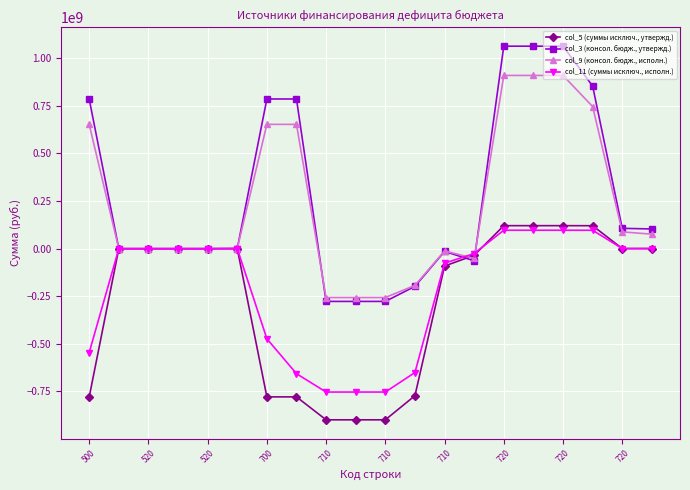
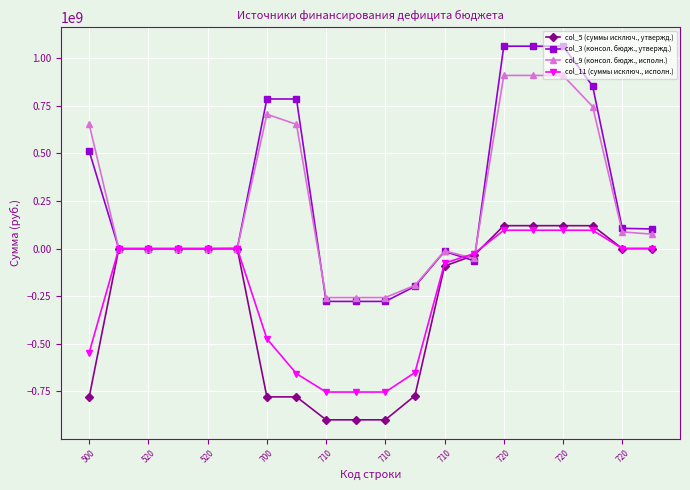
col_3 (консол. бюдж., утвержд.), 500: 790000000 -> 510000000
col_9 (консол. бюдж., исполн.), 700: 650000000 -> 710000000
